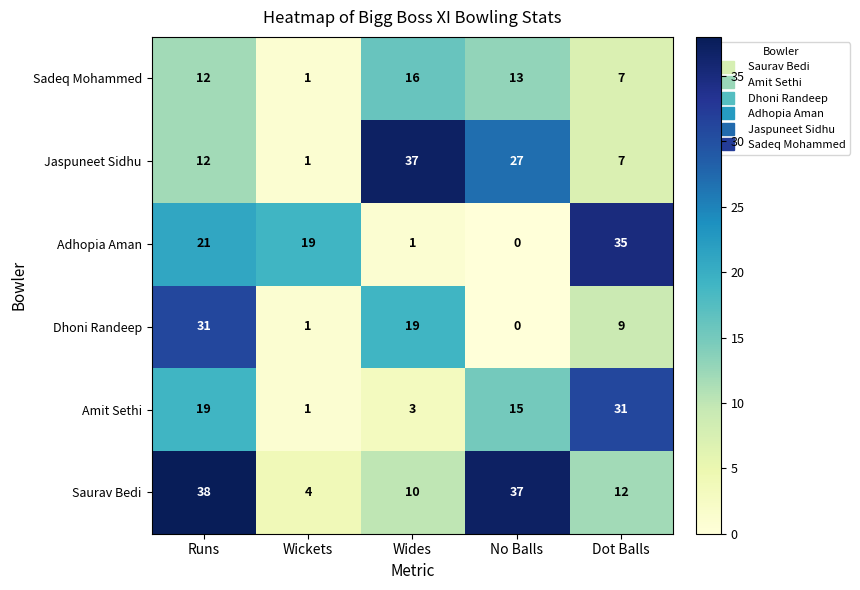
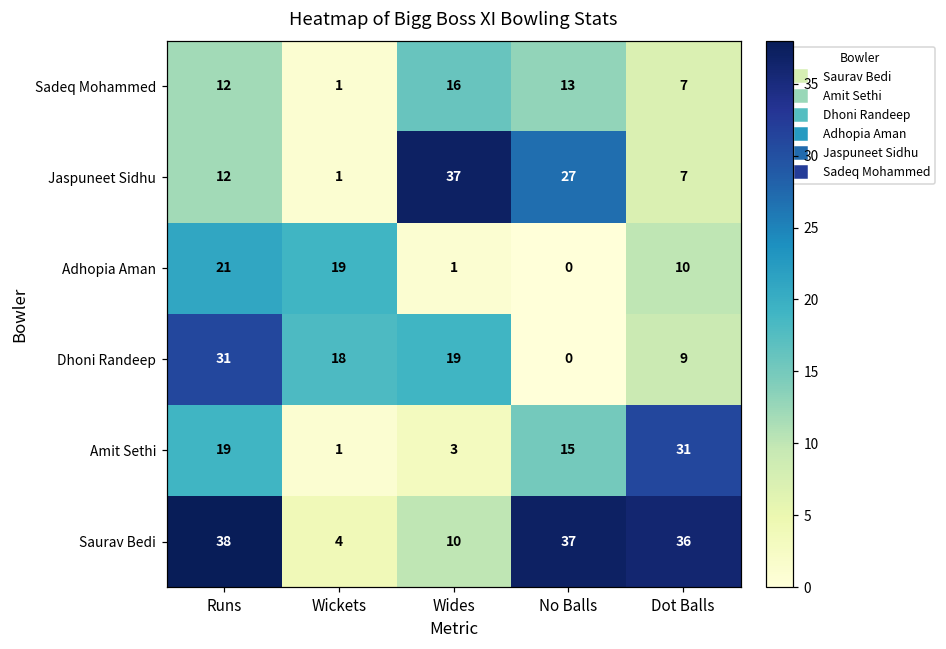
Adhopia Aman, Dot Balls: 35 -> 10
Dhoni Randeep, Wickets: 1 -> 18
Saurav Bedi, Dot Balls: 12 -> 36
